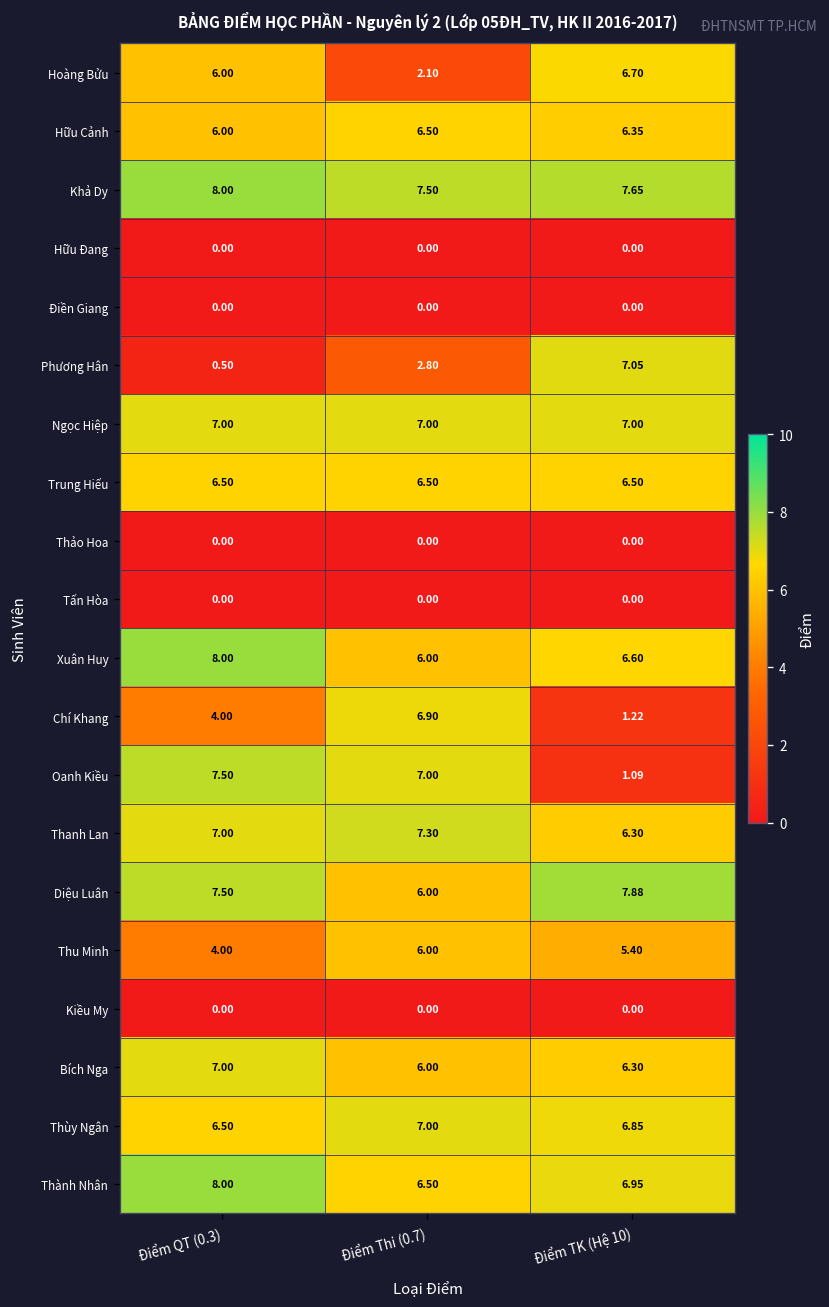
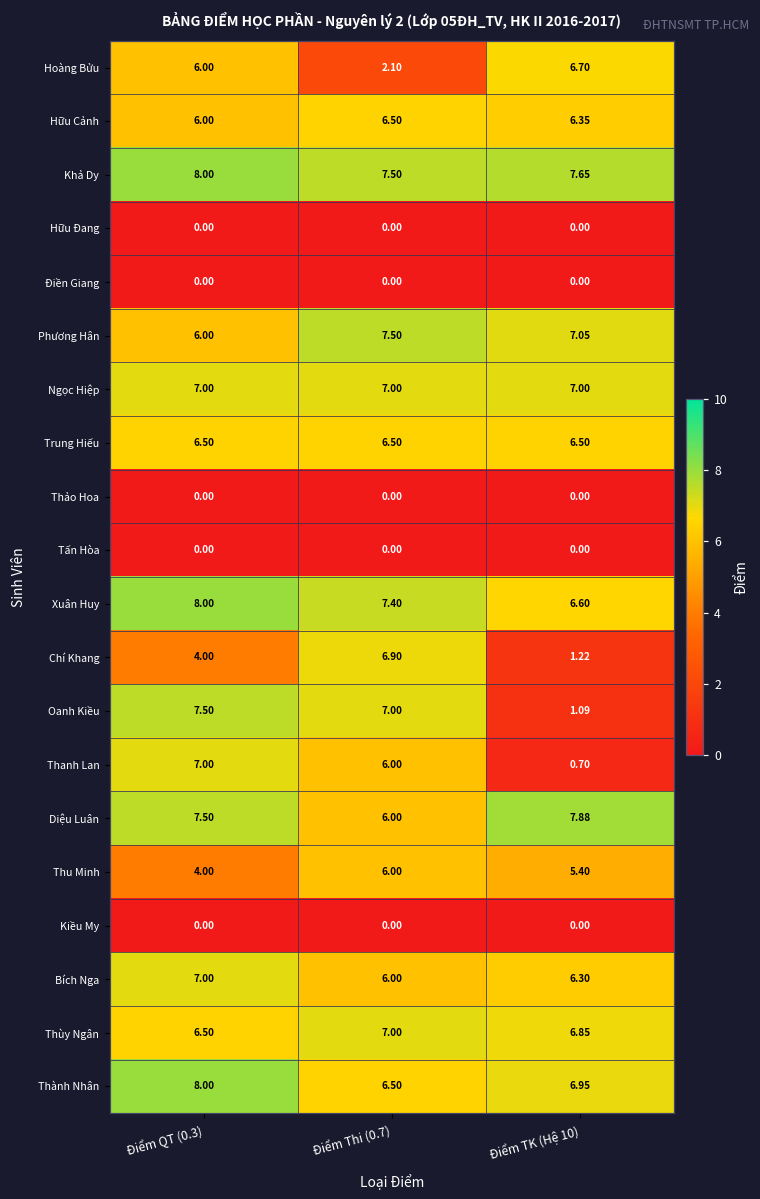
Phương Hân, Điểm QT (0.3): 0.50 -> 6.00
Phương Hân, Điểm Thi (0.7): 2.80 -> 7.50
Xuân Huy, Điểm Thi (0.7): 6.00 -> 7.40
Thanh Lan, Điểm Thi (0.7): 7.30 -> 6.00
Thanh Lan, Điểm TK (Hệ 10): 6.30 -> 0.70
